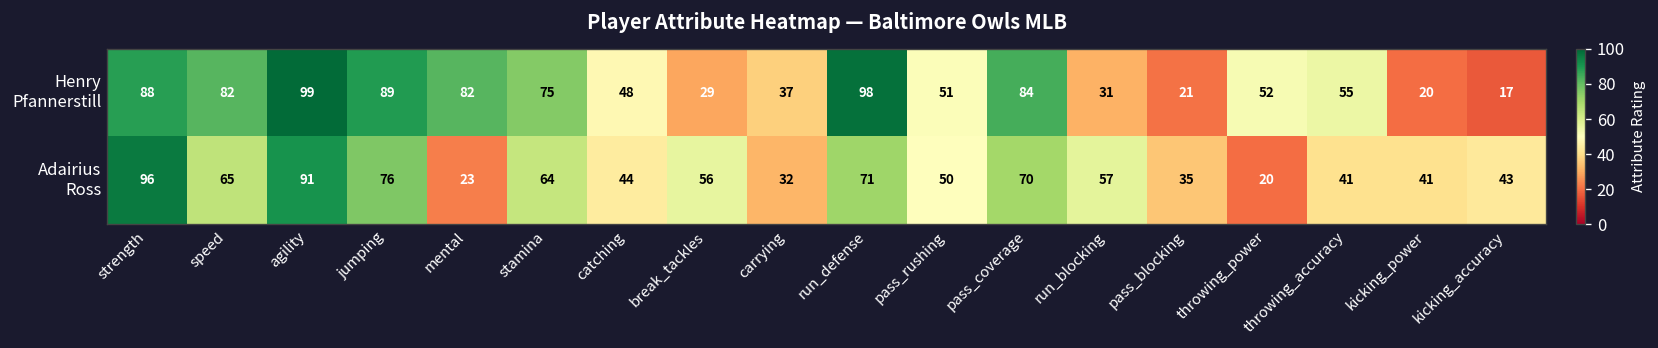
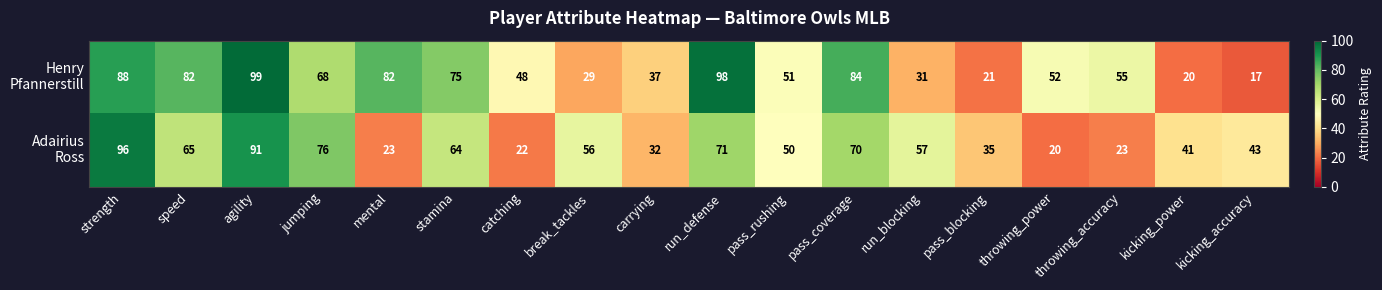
Henry Pfannerstill, jumping: 89 -> 68
Adairius Ross, catching: 44 -> 22
Adairius Ross, throwing_accuracy: 41 -> 23
